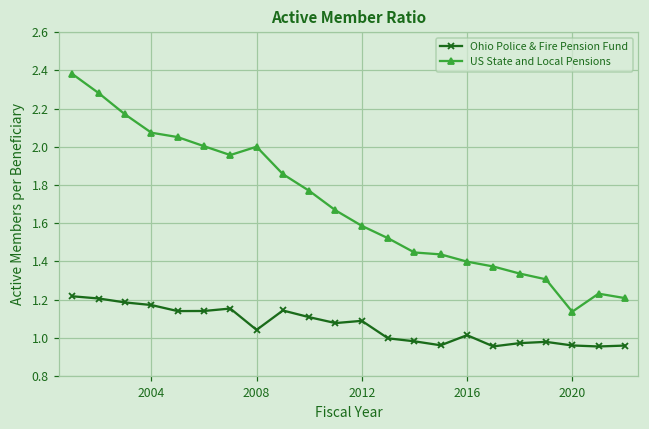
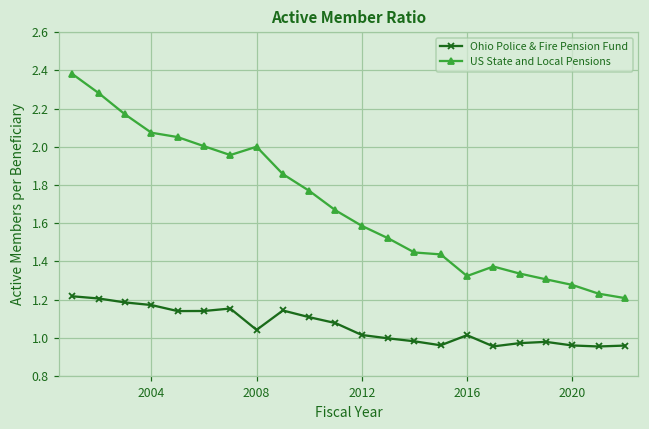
Ohio Police & Fire Pension Fund, 2012: 1.09 -> 1.01
US State and Local Pensions, 2016: 1.40 -> 1.32
US State and Local Pensions, 2020: 1.14 -> 1.28
